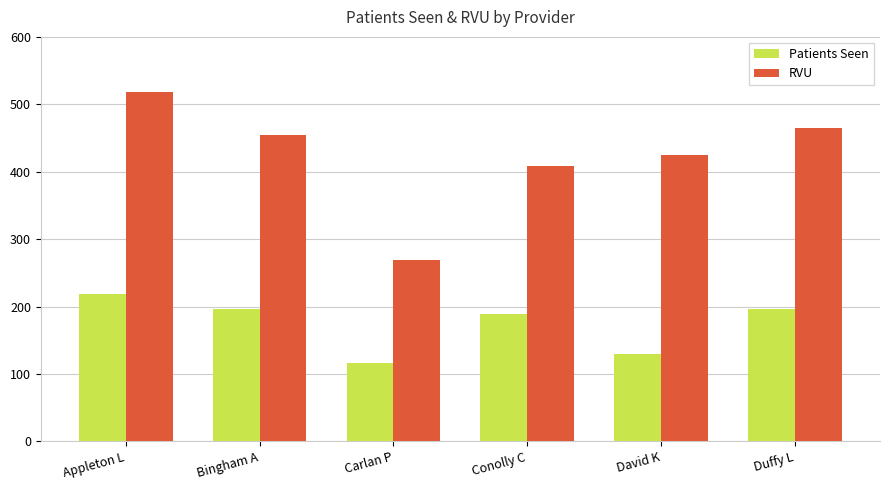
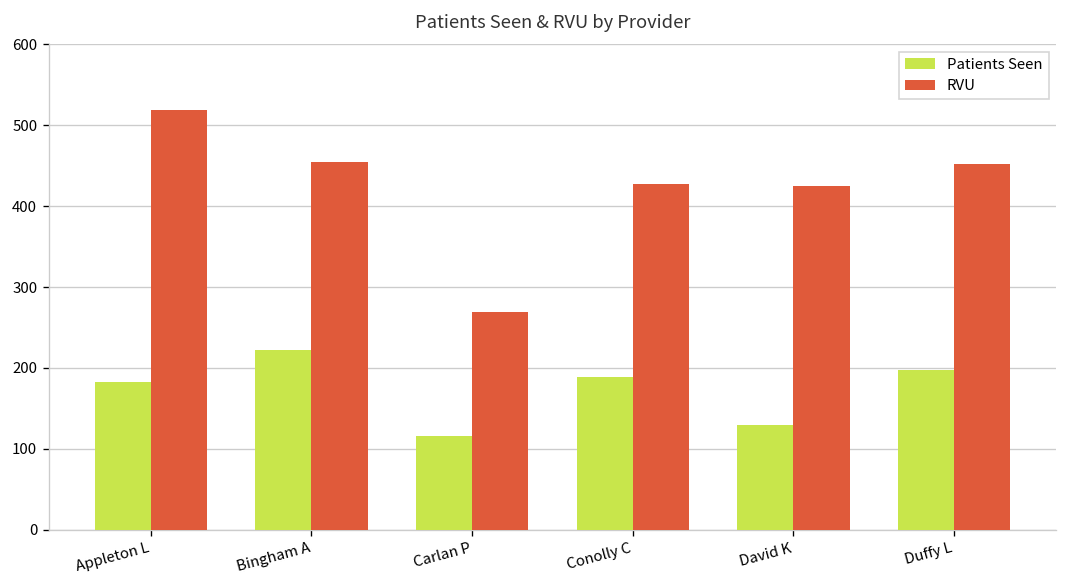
Patients Seen, Appleton L: 220 -> 180
Patients Seen, Bingham A: 200 -> 220
RVU, Conolly C: 410 -> 430
RVU, Duffy L: 470 -> 450
